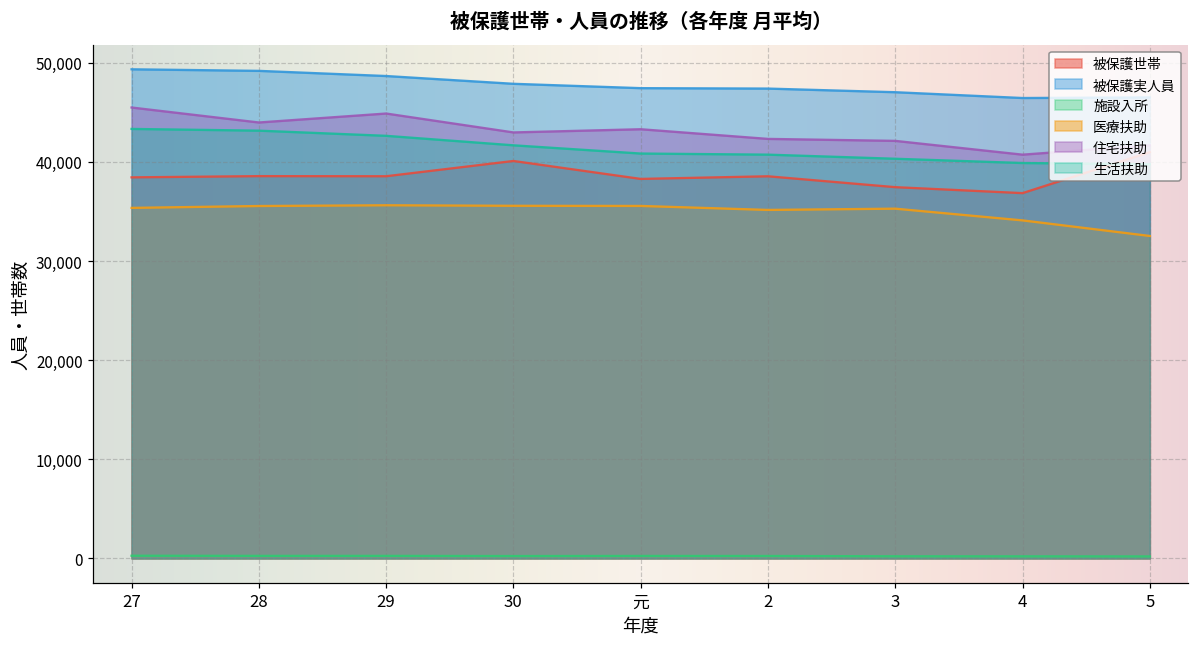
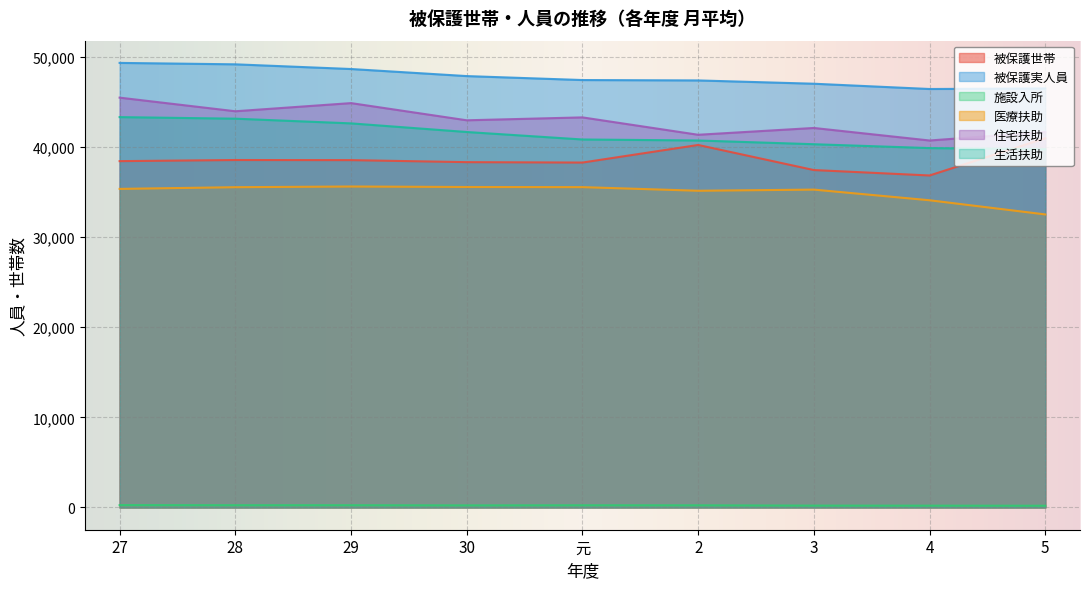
被保護世帯, 30: 40,000 -> 38,000
被保護世帯, 2: 39,000 -> 40,000
住宅扶助, 2: 42,000 -> 41,000
